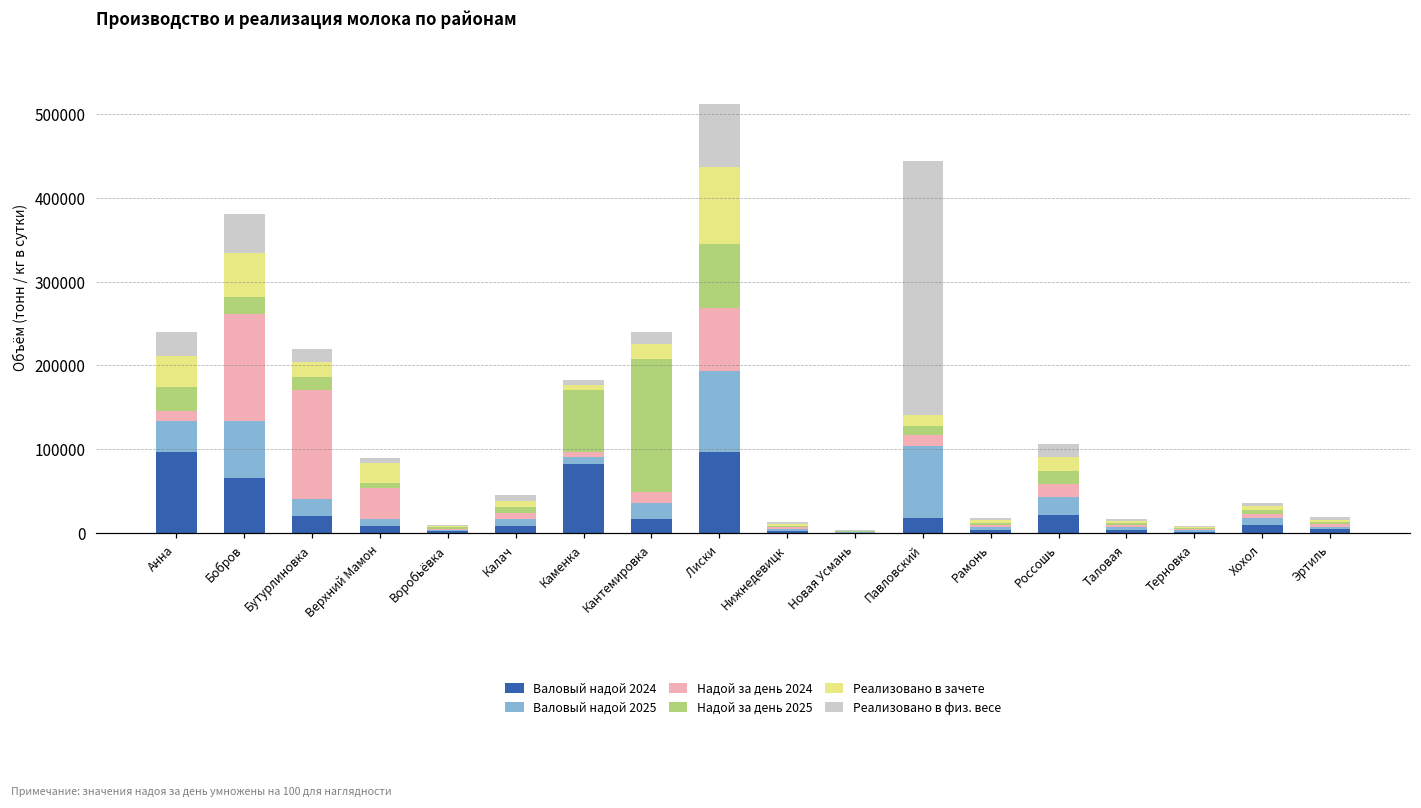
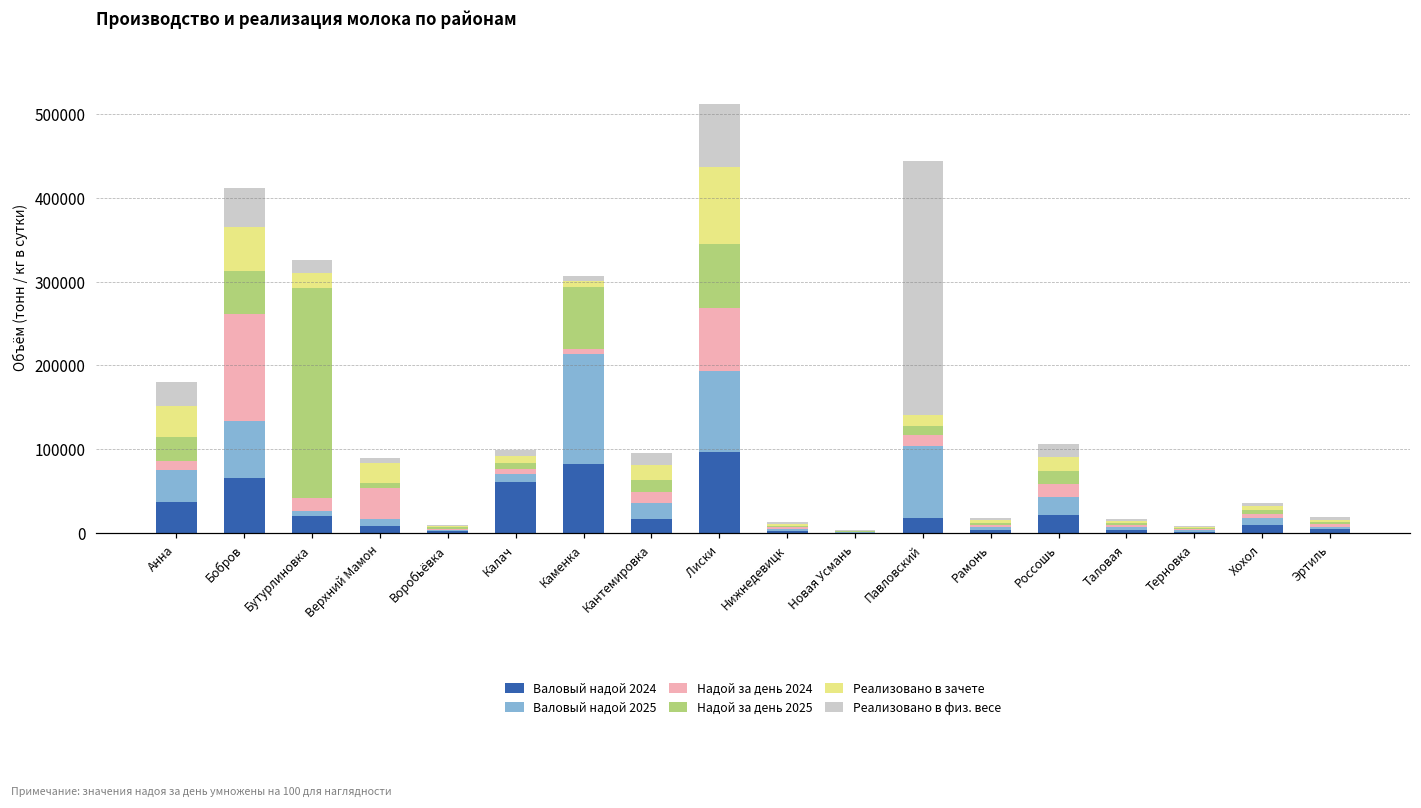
Валовый надой 2024, Анна: 100000 -> 40000
Надой за день 2025, Бобров: 20000 -> 50000
Валовый надой 2025, Бутурлиновка: 20000 -> 10000
Надой за день 2024, Бутурлиновка: 130000 -> 20000
Надой за день 2025, Бутурлиновка: 20000 -> 250000
Валовый надой 2024, Калач: 10000 -> 60000
Валовый надой 2025, Каменка: 10000 -> 130000
Надой за день 2025, Кантемировка: 160000 -> 10000
